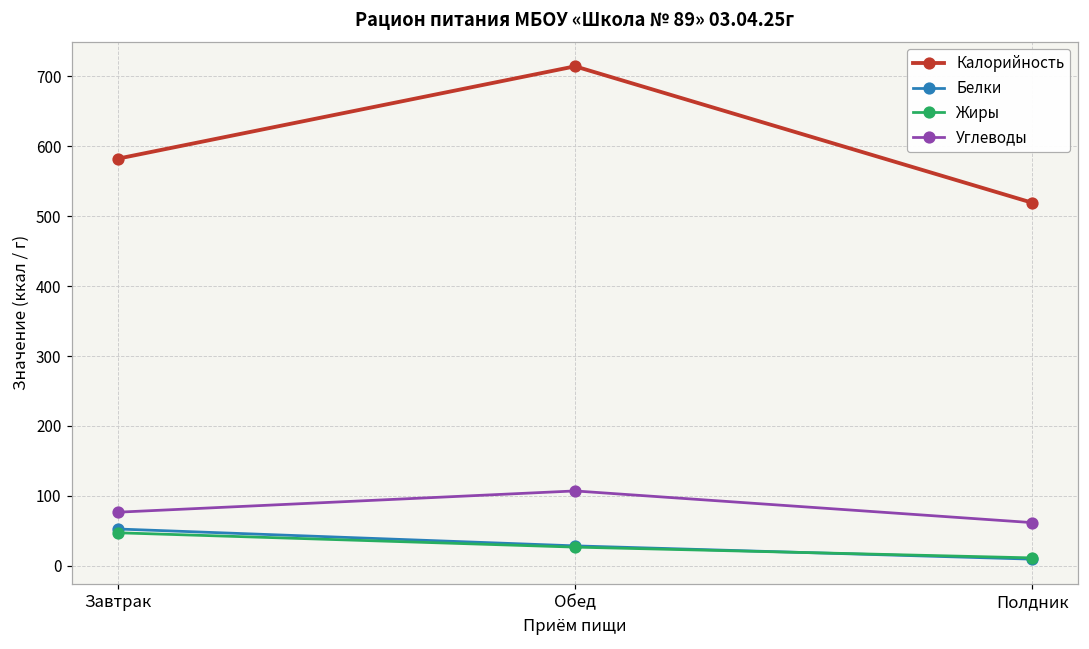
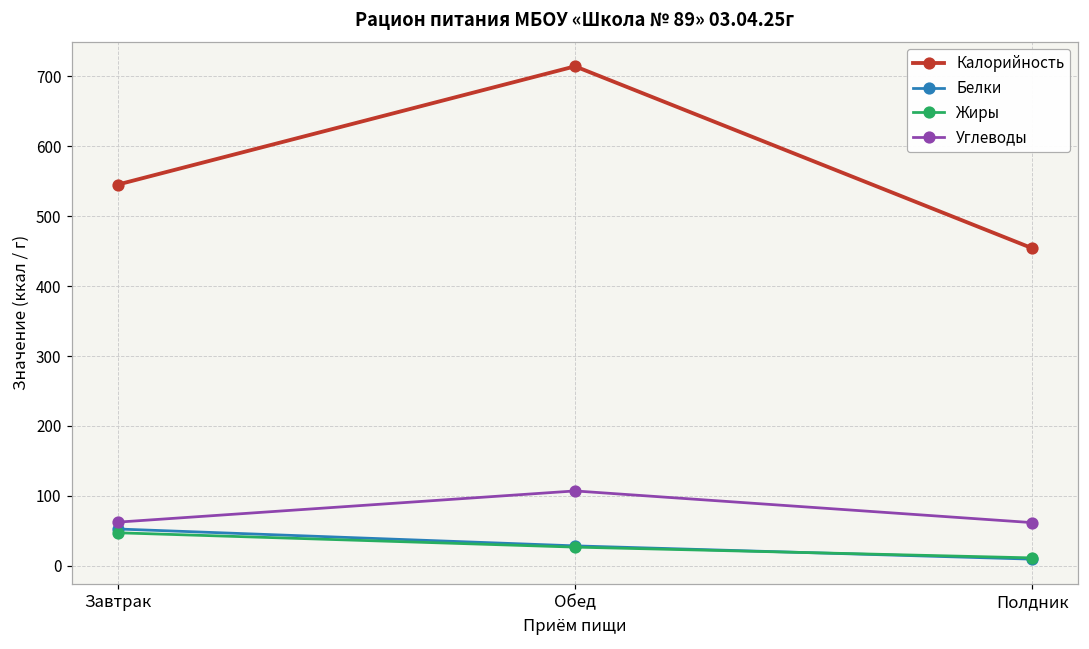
Калорийность, Завтрак: 580 -> 550
Углеводы, Завтрак: 80 -> 60
Калорийность, Полдник: 520 -> 450
